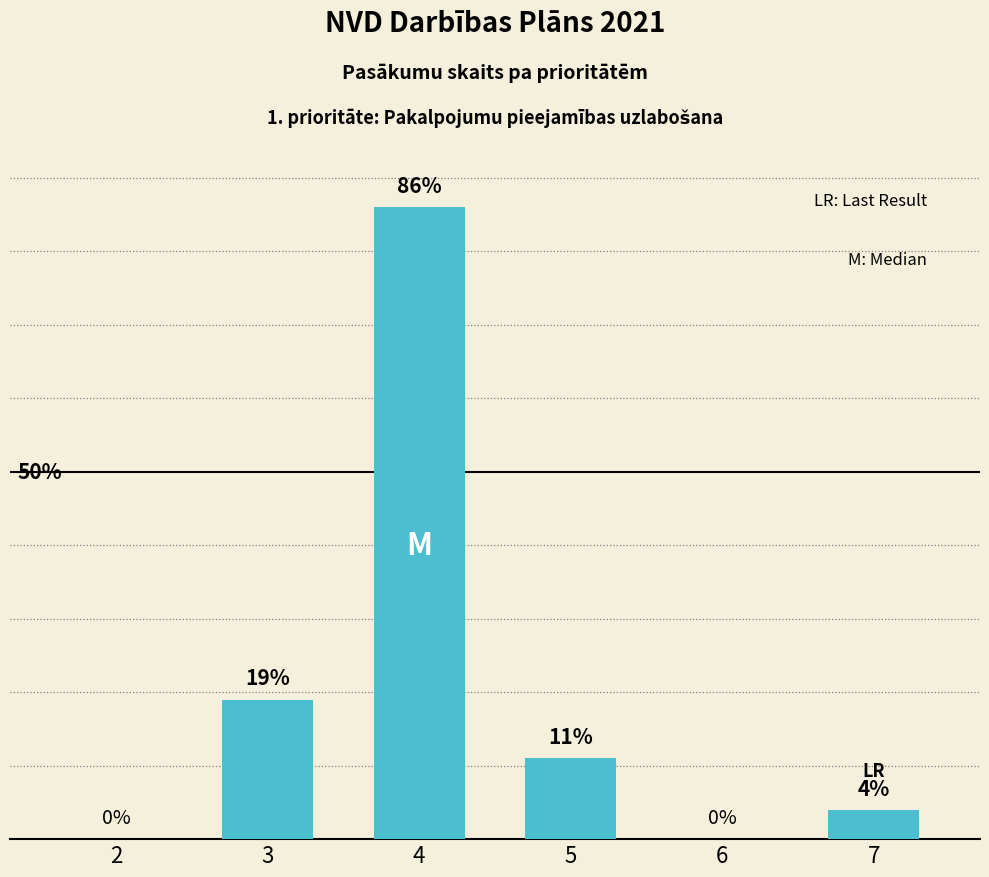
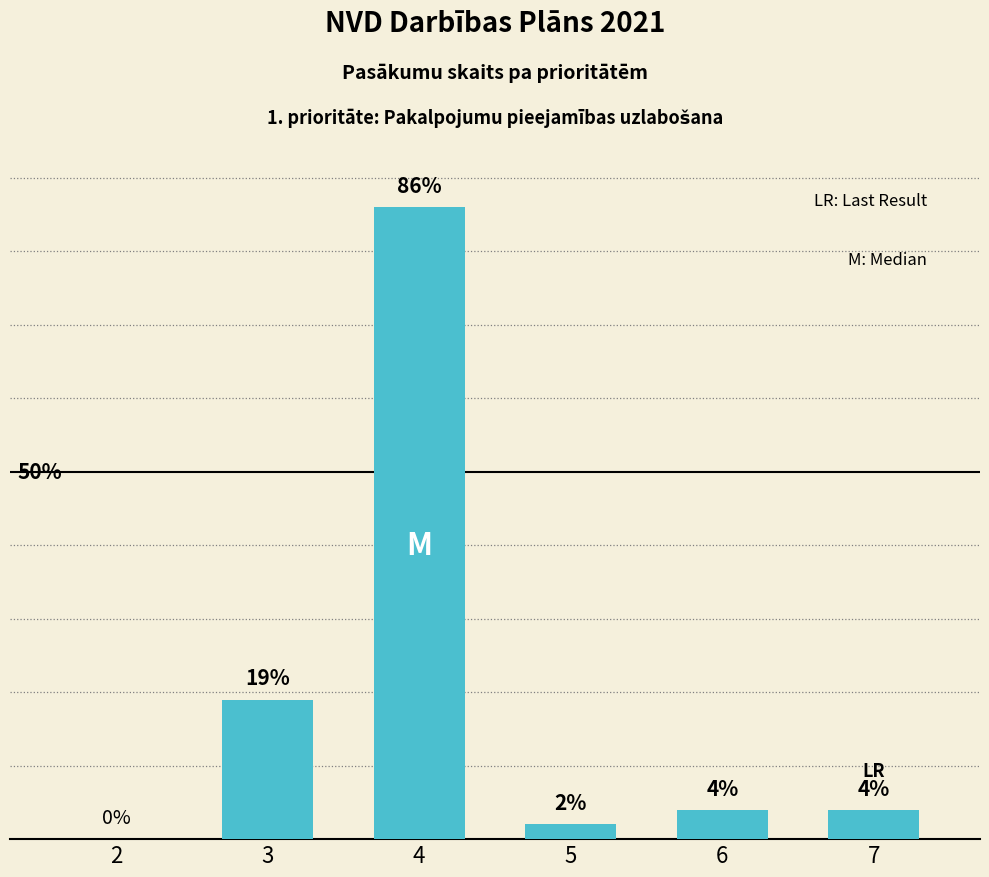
5: 11% -> 2%
6: 0% -> 4%
